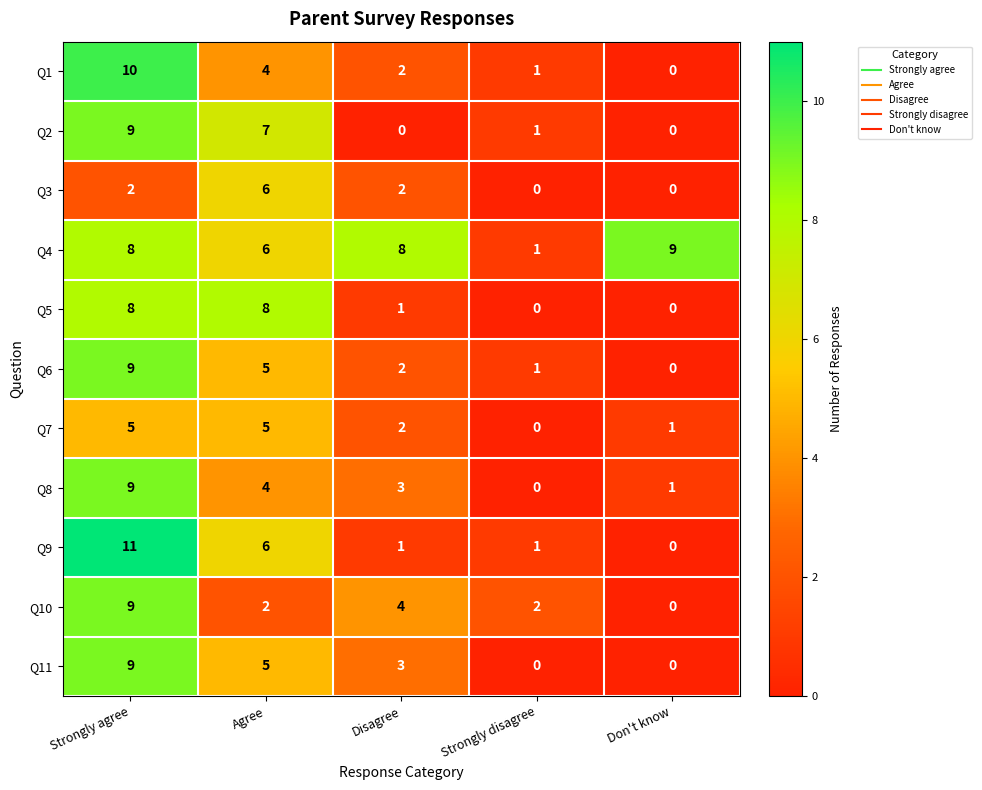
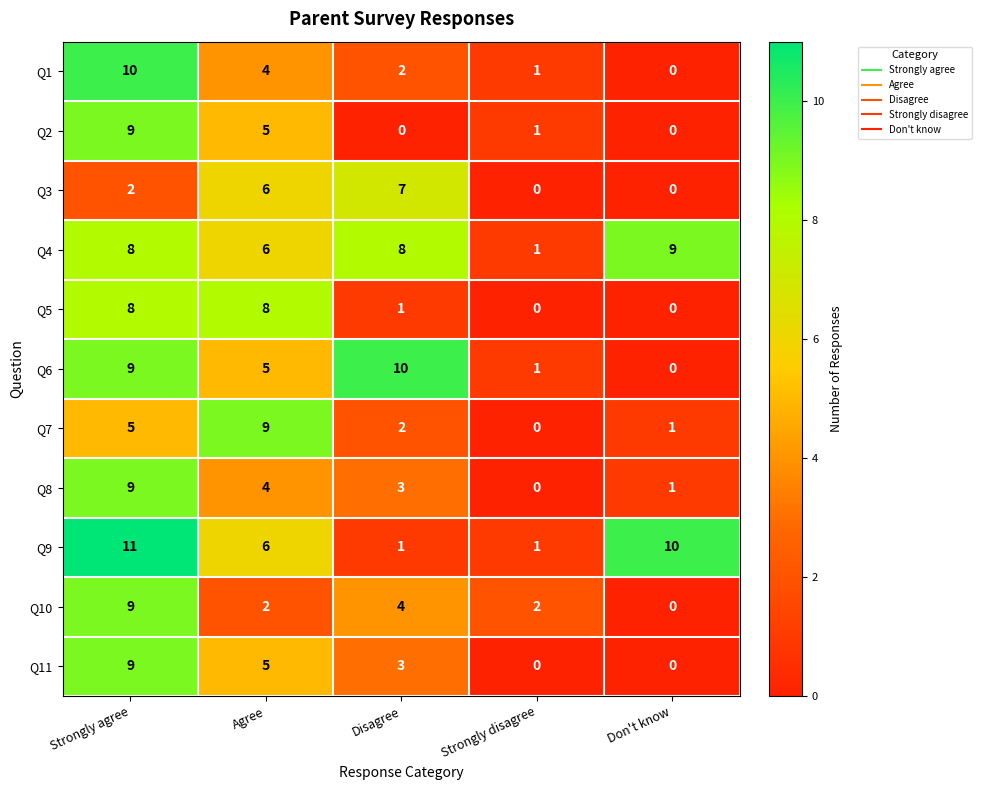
Q2, Agree: 7 -> 5
Q3, Disagree: 2 -> 7
Q6, Disagree: 2 -> 10
Q7, Agree: 5 -> 9
Q9, Don't know: 0 -> 10
